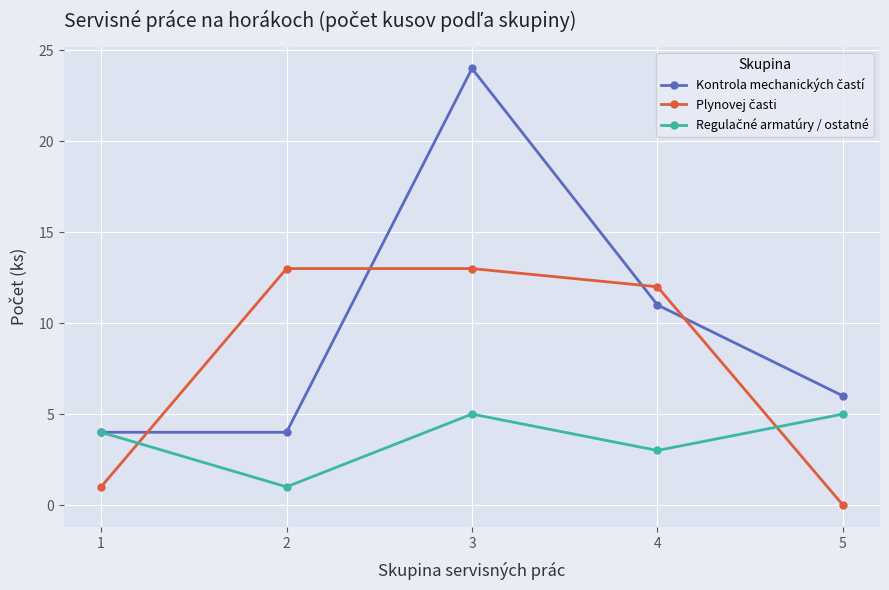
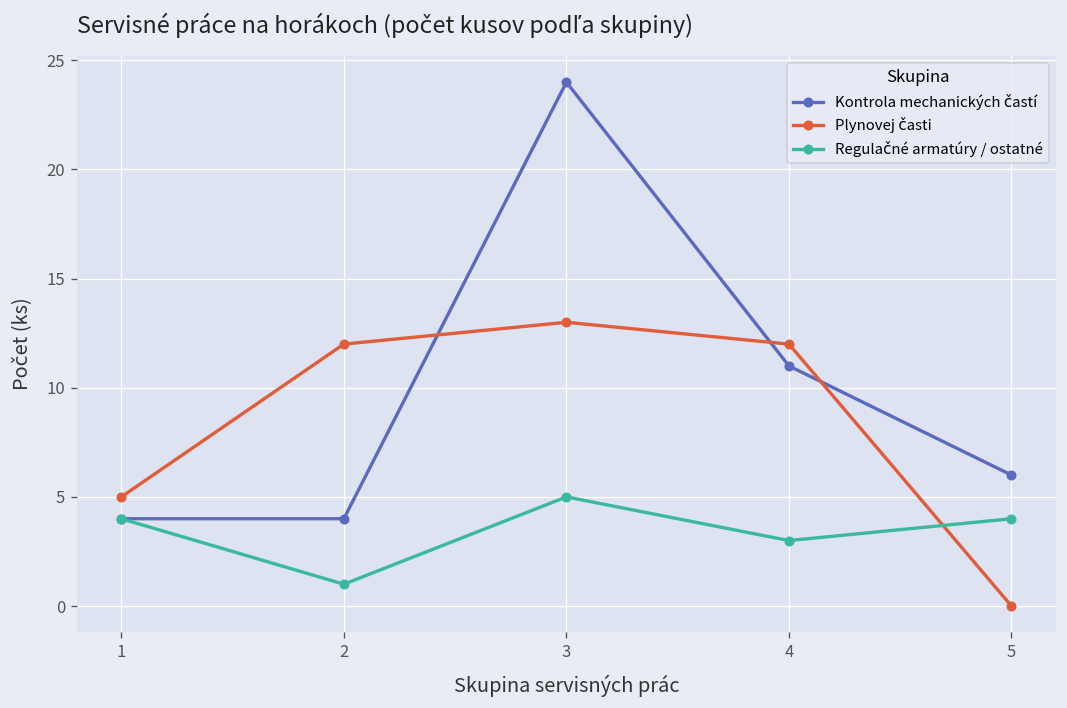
Plynovej časti, 1: 1 -> 5
Plynovej časti, 2: 13 -> 12
Regulačné armatúry / ostatné, 5: 5 -> 4
